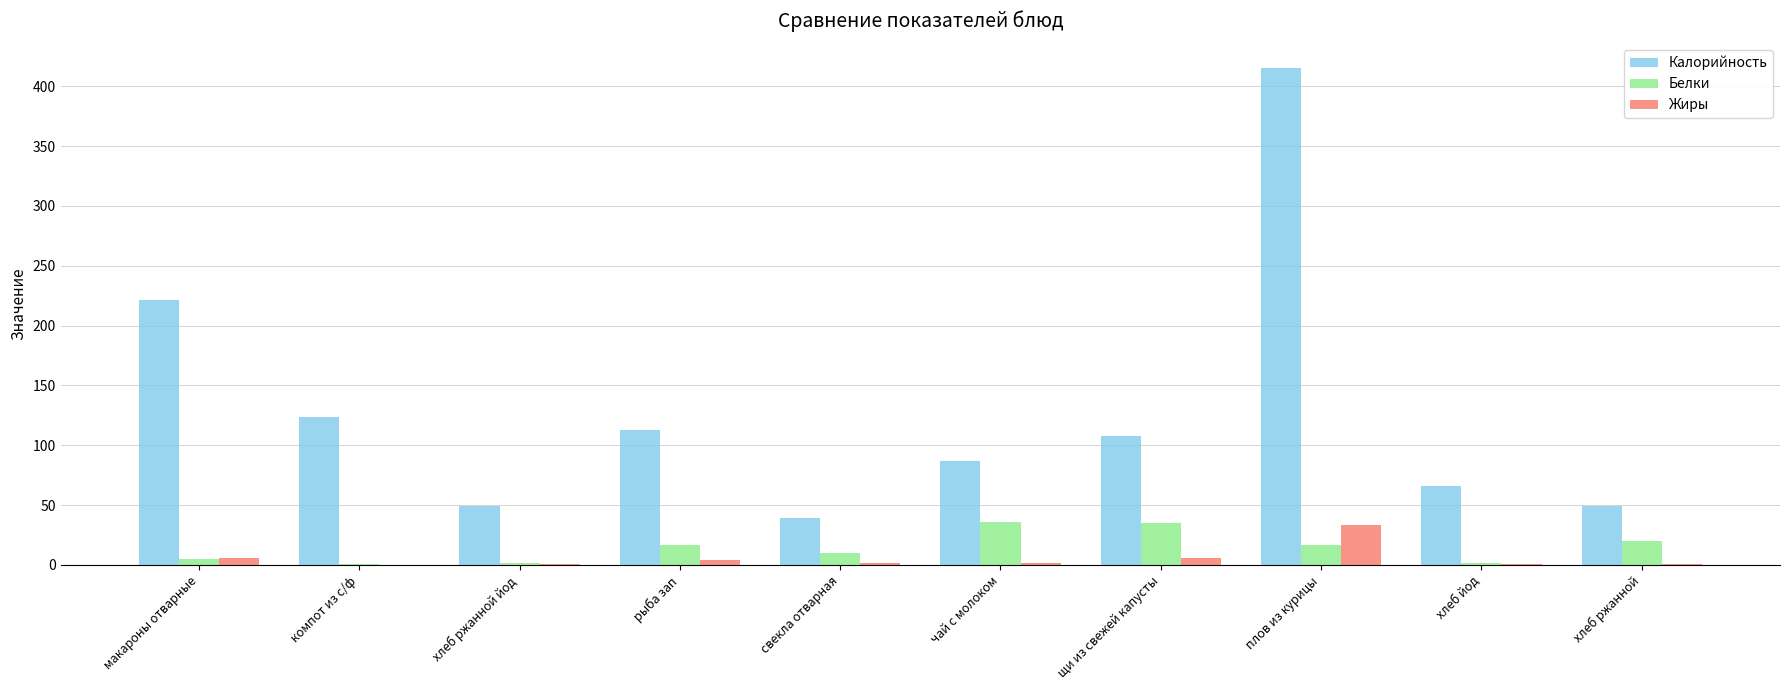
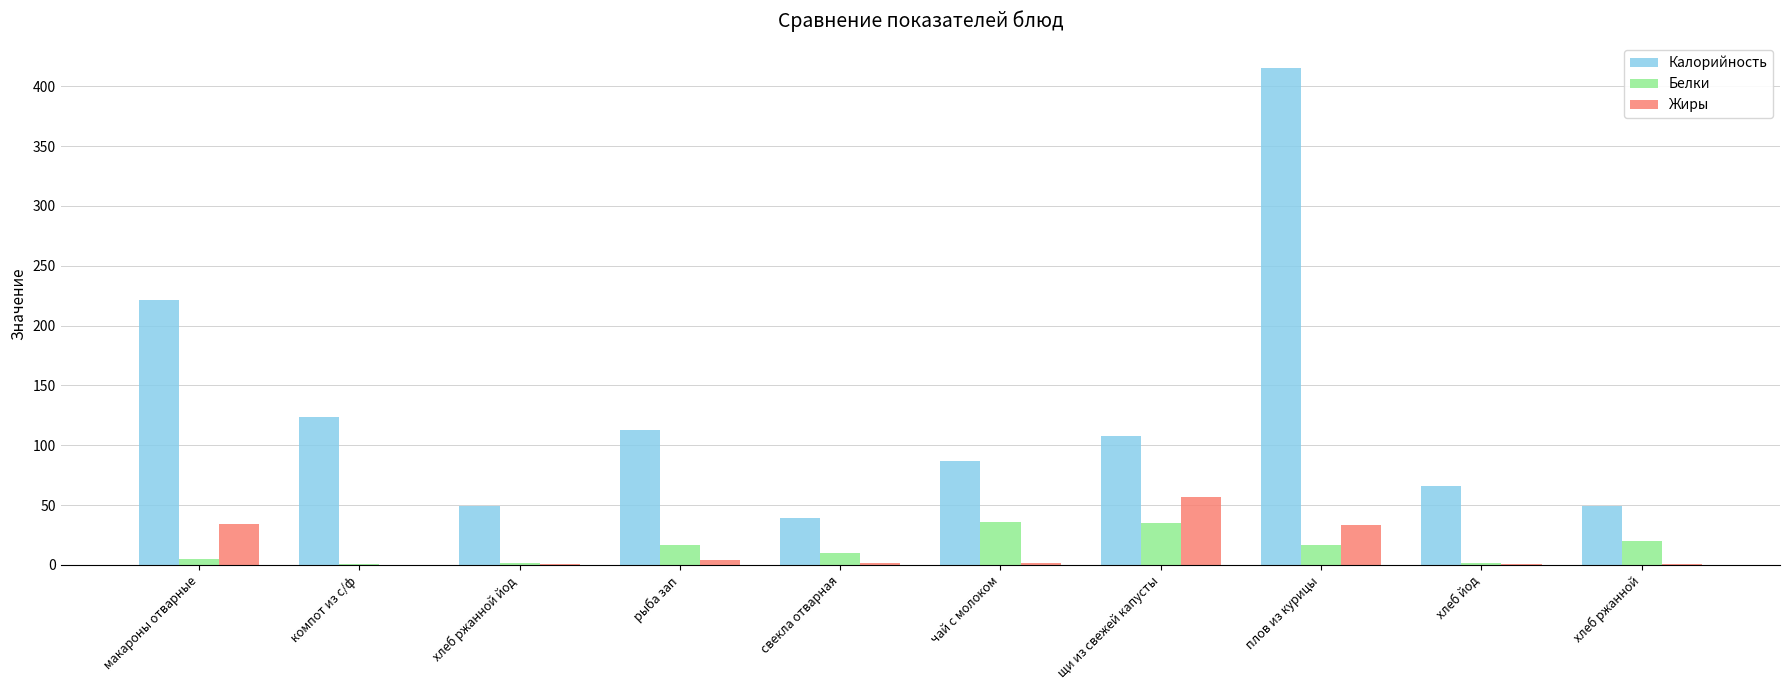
Жиры, макароны отварные: 6 -> 34
Жиры, щи из свежей капусты: 6 -> 57
